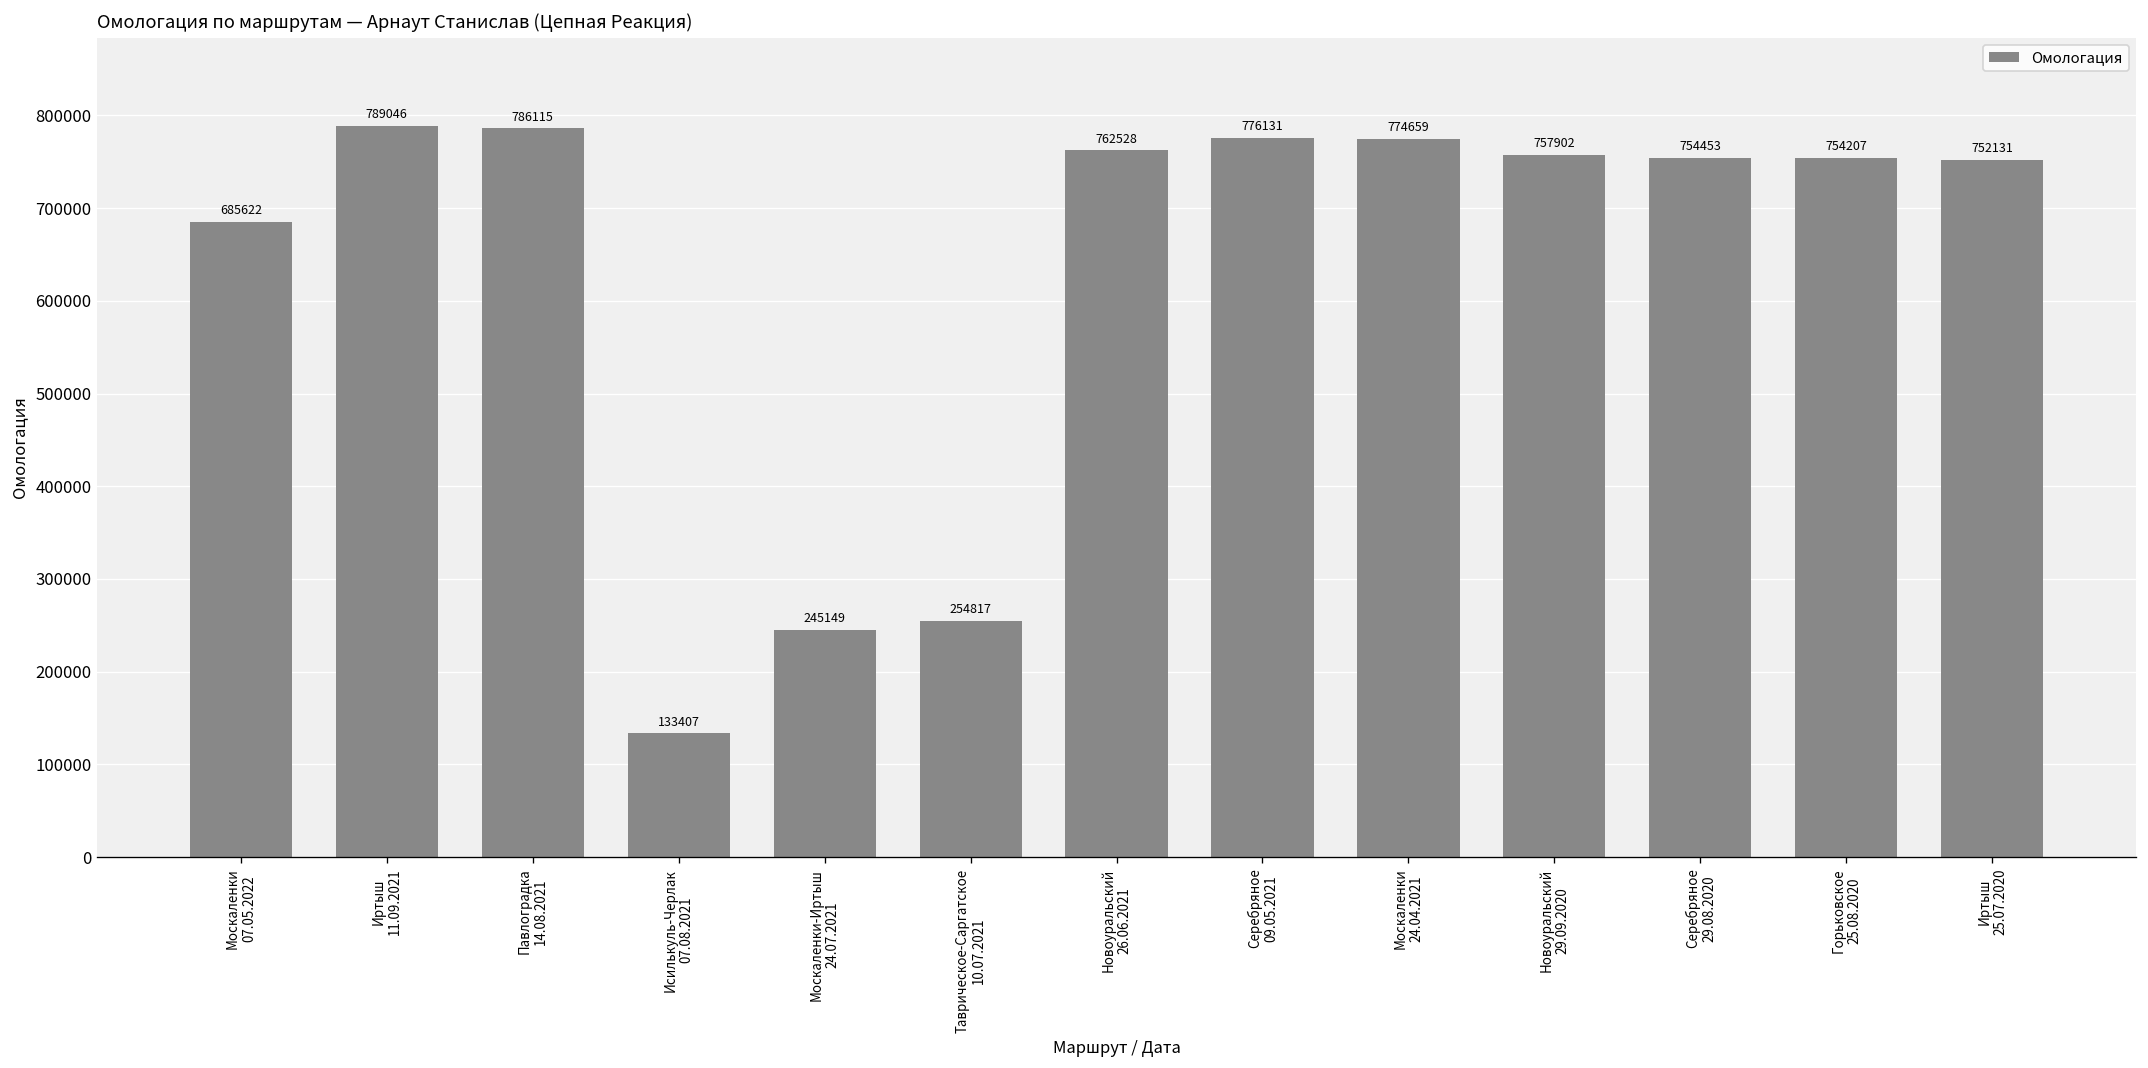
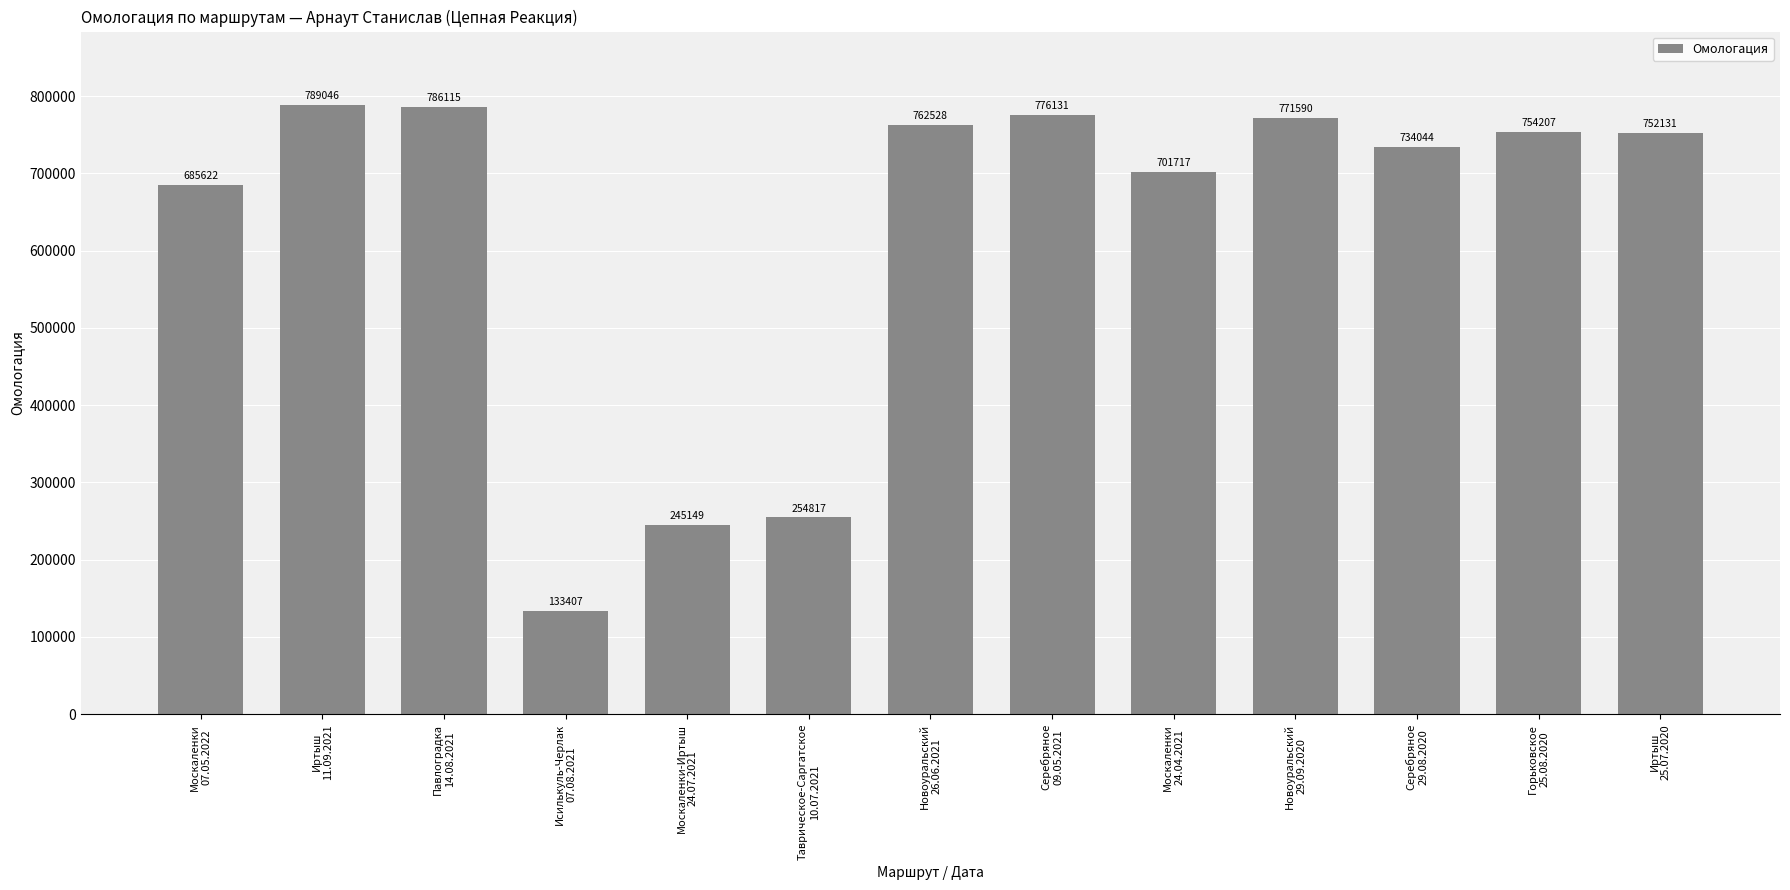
Москаленки 24.04.2021: 774659 -> 701717
Новоуральский 29.09.2020: 757902 -> 771590
Серебряное 29.08.2020: 754453 -> 734044
